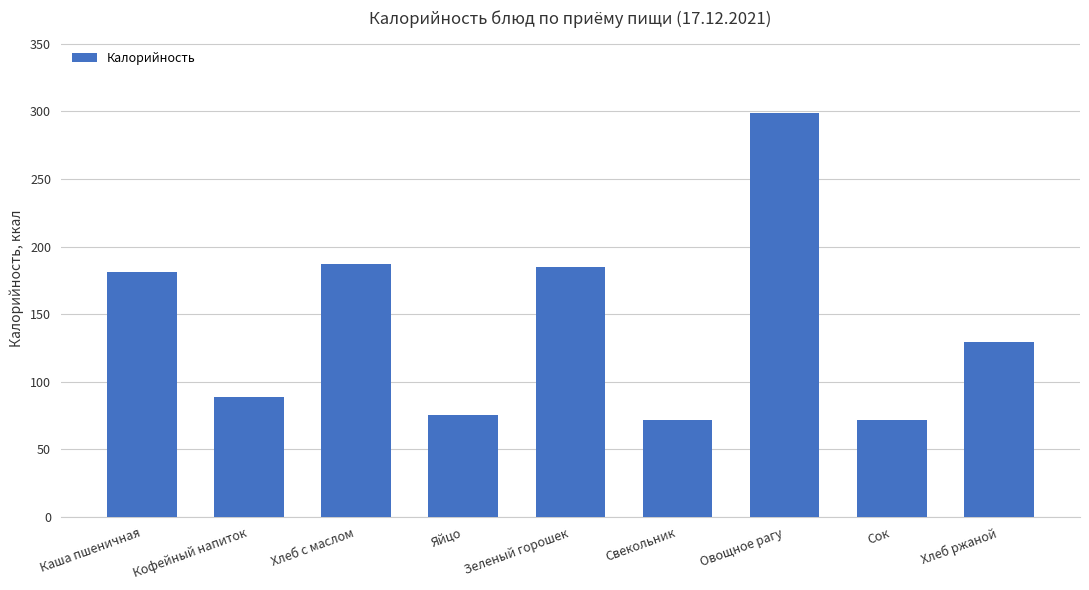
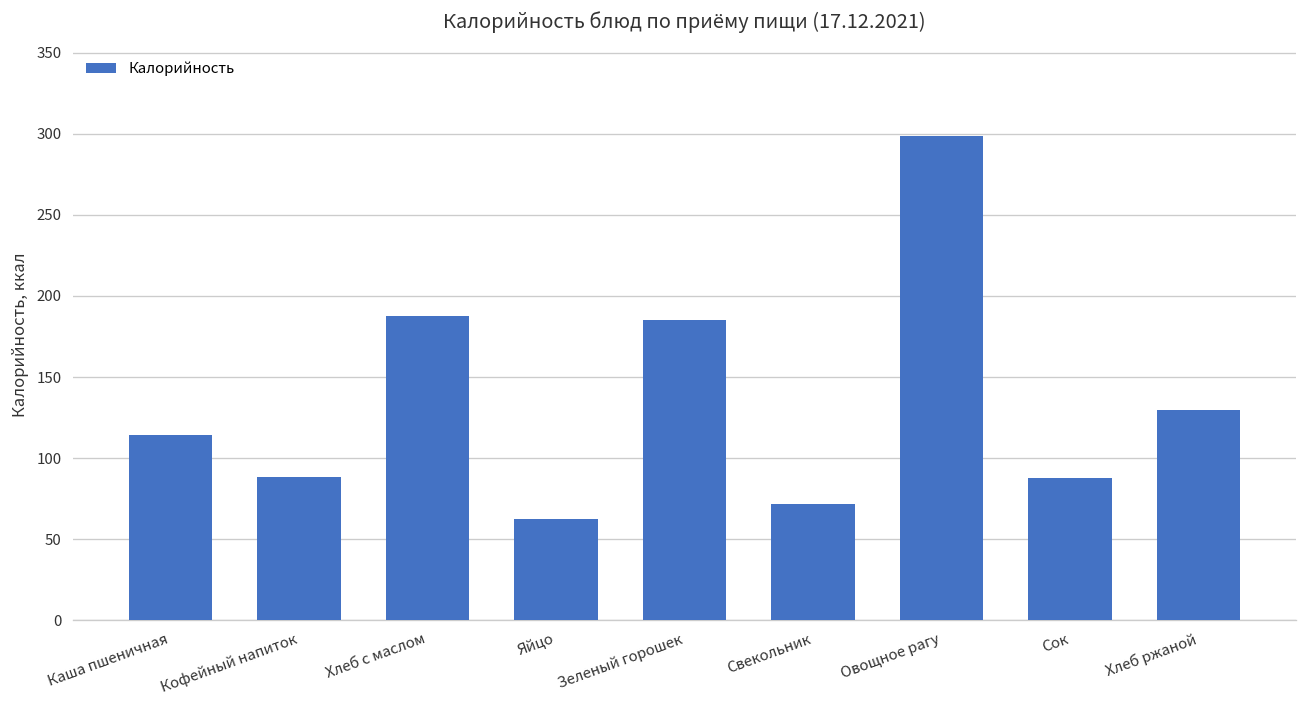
Каша пшеничная: 181 -> 115
Яйцо: 76 -> 63
Сок: 72 -> 88
